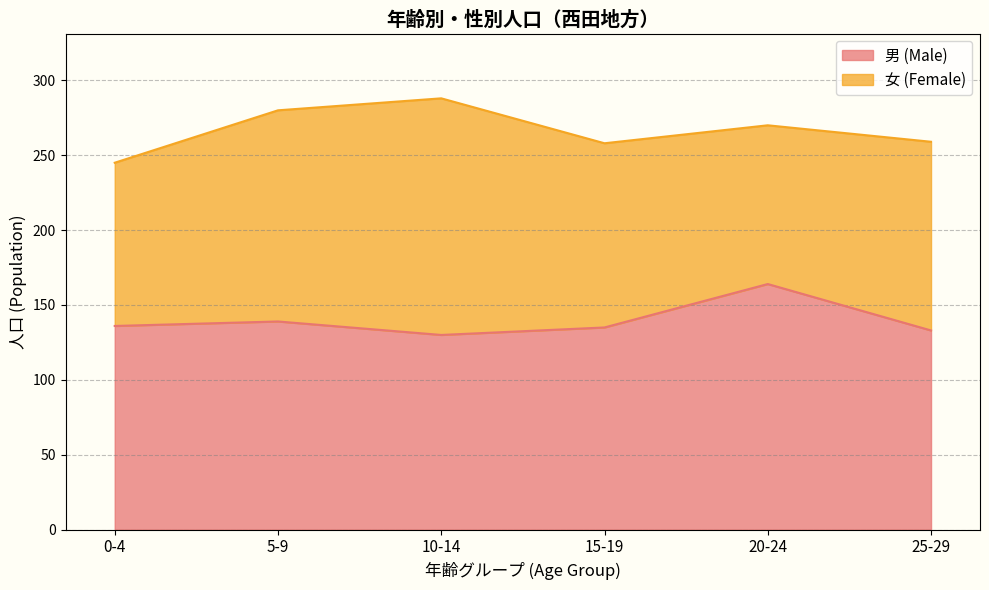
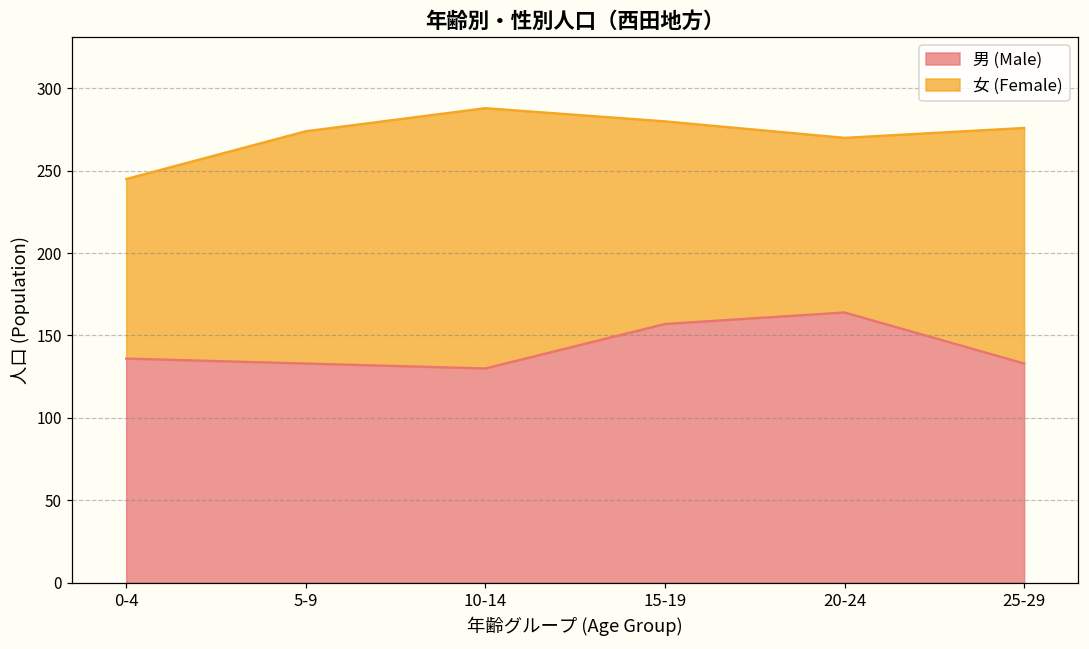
男 (Male), 5-9: 139 -> 133
男 (Male), 15-19: 135 -> 157
女 (Female), 25-29: 126 -> 143
